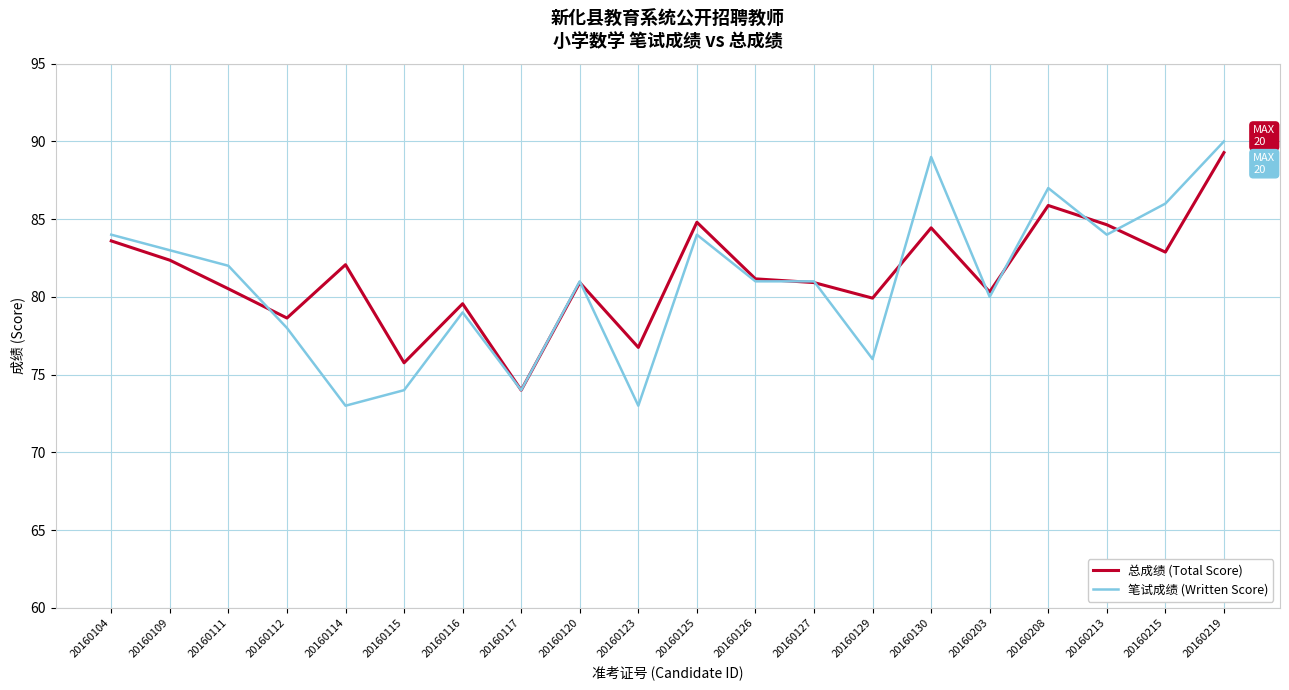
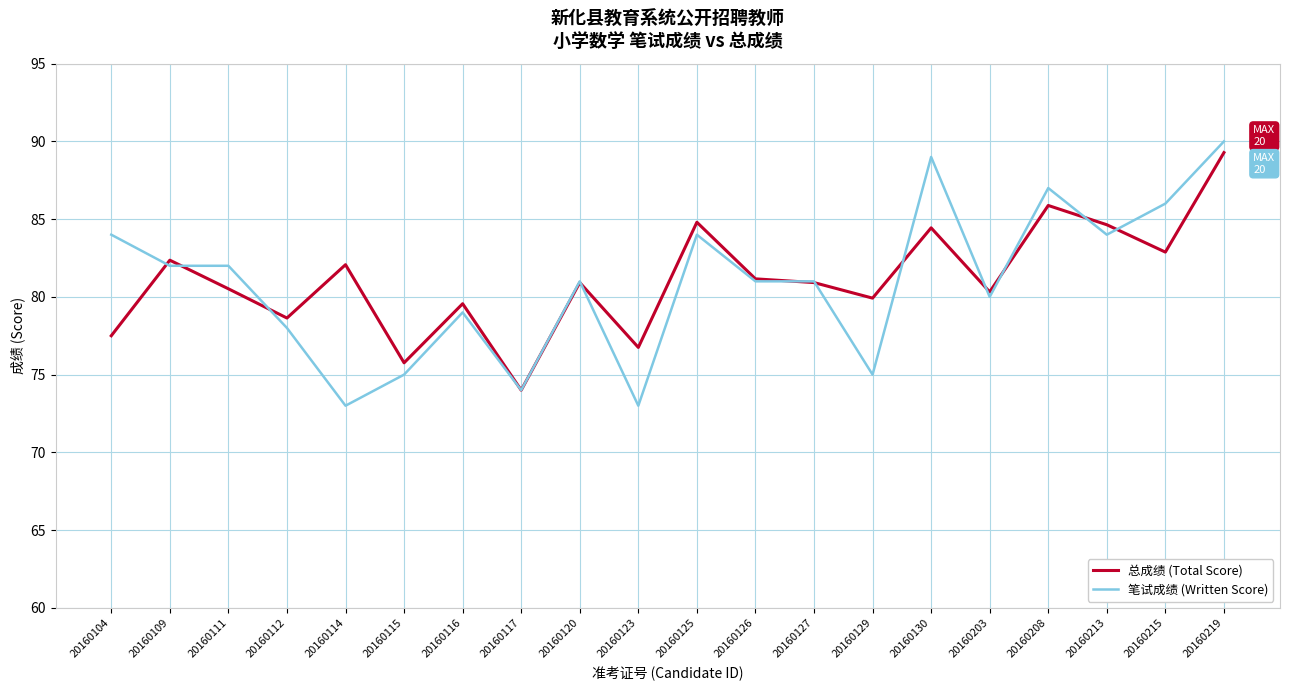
总成绩 (Total Score), 20160104: 83.6 -> 77.5
笔试成绩 (Written Score), 20160109: 83 -> 82
笔试成绩 (Written Score), 20160115: 74 -> 75
笔试成绩 (Written Score), 20160129: 76 -> 75
